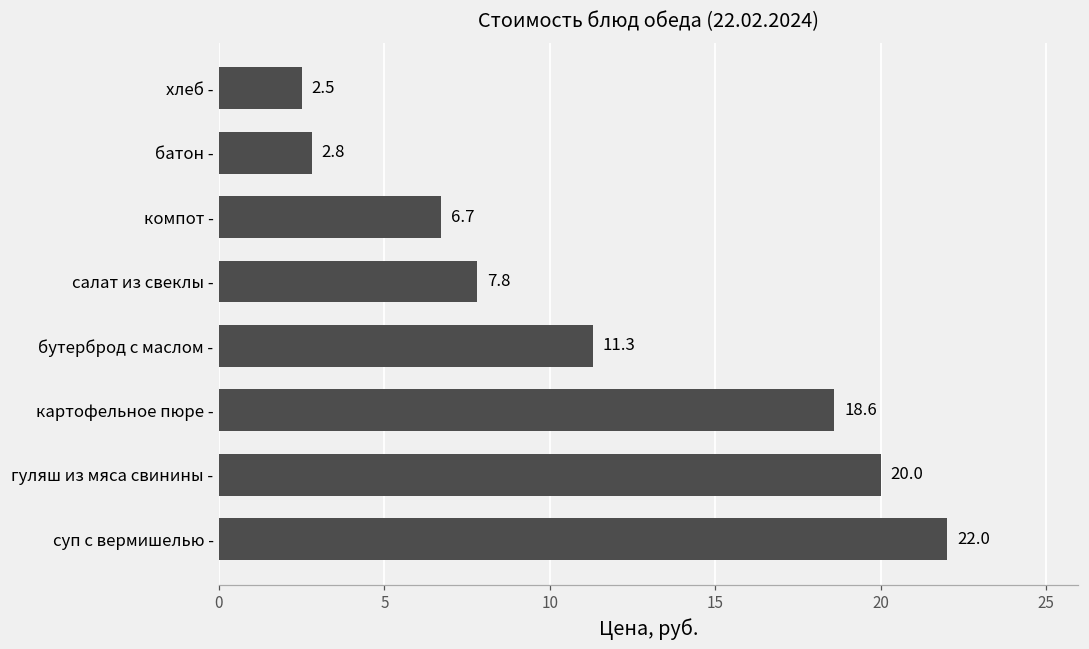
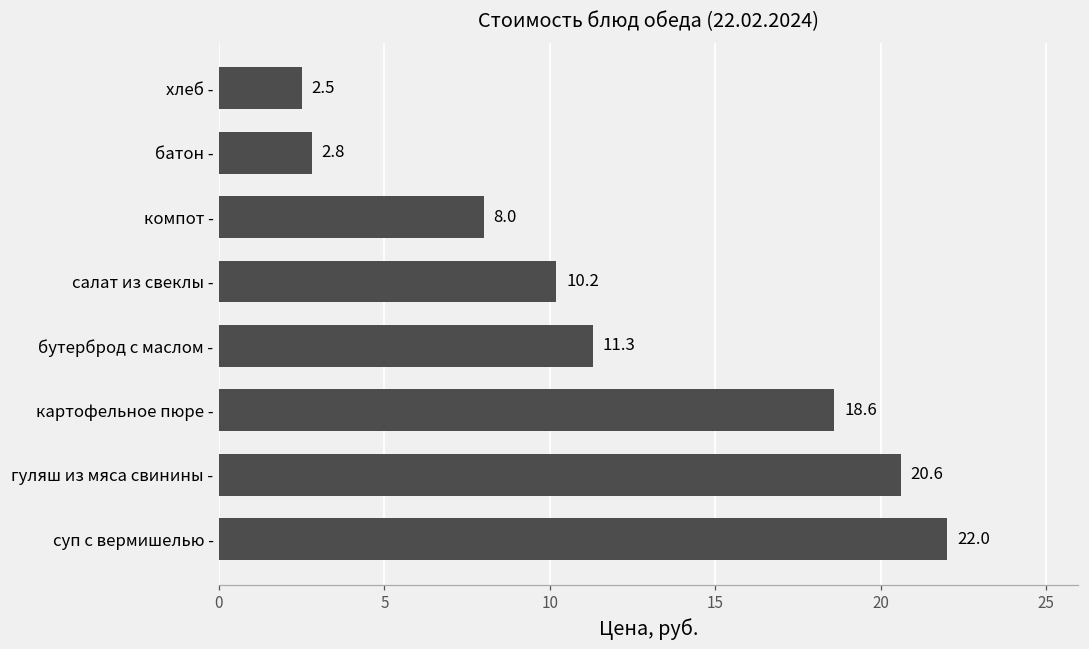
компот -: 6.7 -> 8.0
салат из свеклы -: 7.8 -> 10.2
гуляш из мяса свинины -: 20.0 -> 20.6
